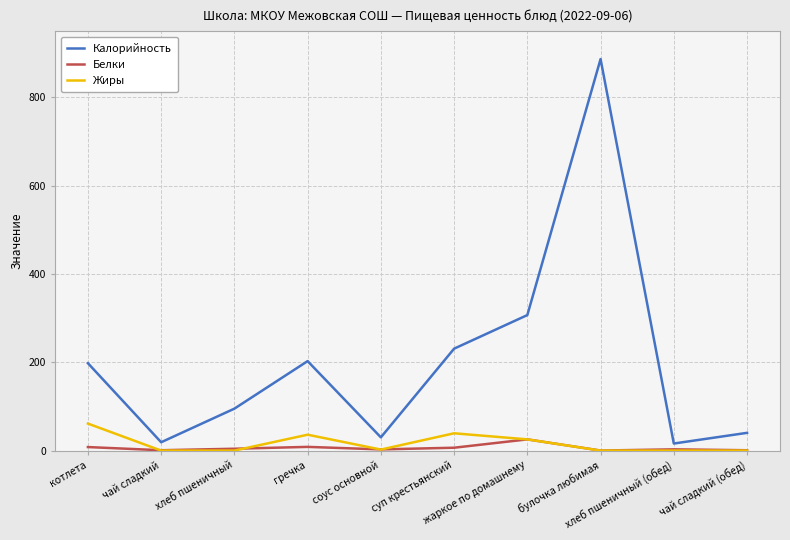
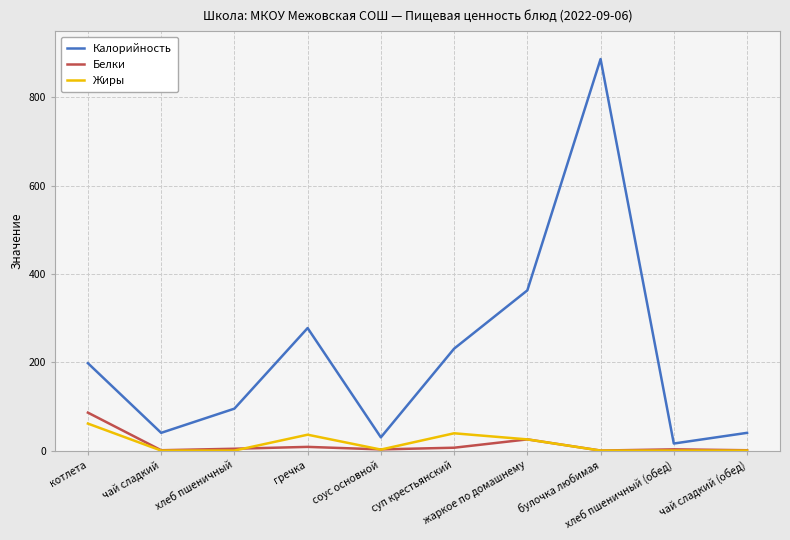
Белки, котлета: 10 -> 90
Калорийность, чай сладкий: 20 -> 40
Калорийность, гречка: 200 -> 280
Калорийность, жаркое по домашнему: 310 -> 360
